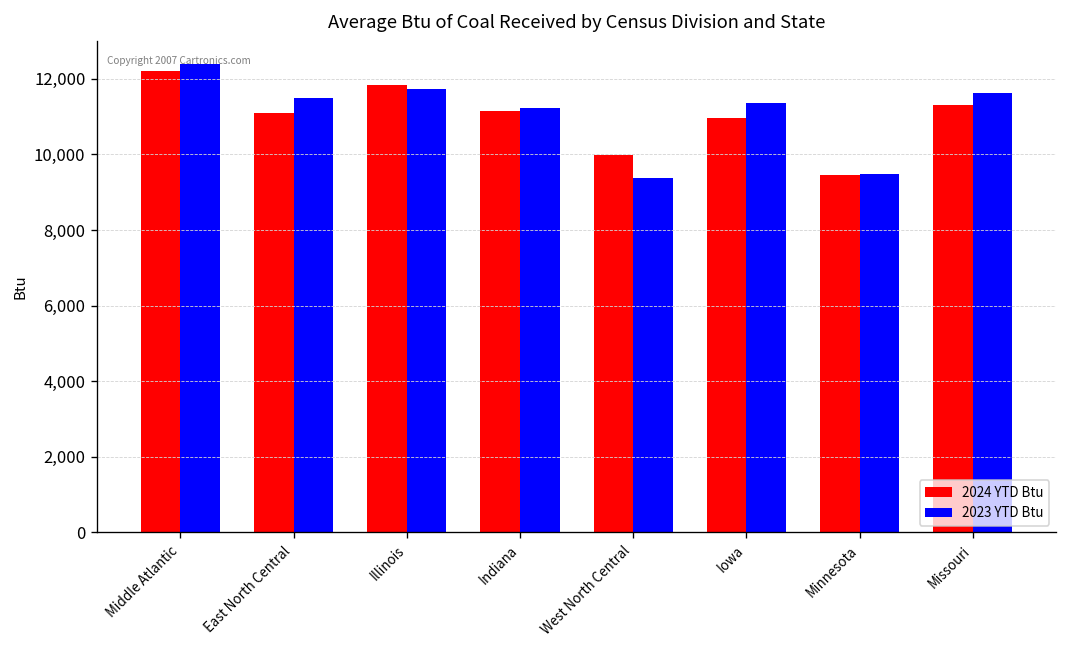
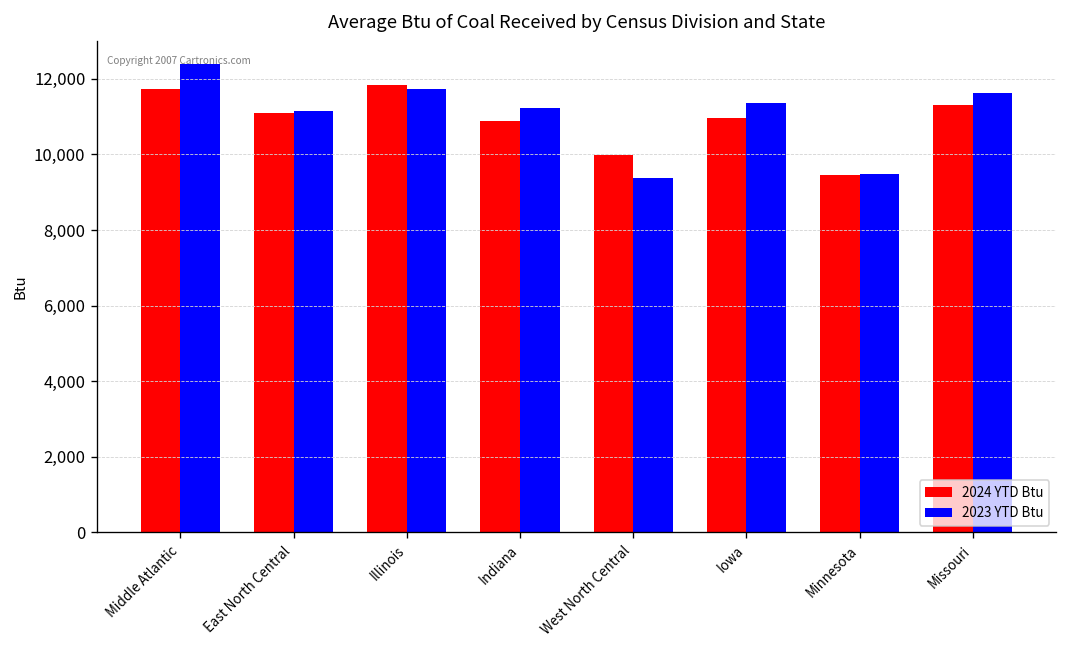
2024 YTD Btu, Middle Atlantic: 12,200 -> 11,700
2023 YTD Btu, East North Central: 11,500 -> 11,100
2024 YTD Btu, Indiana: 11,200 -> 10,900
